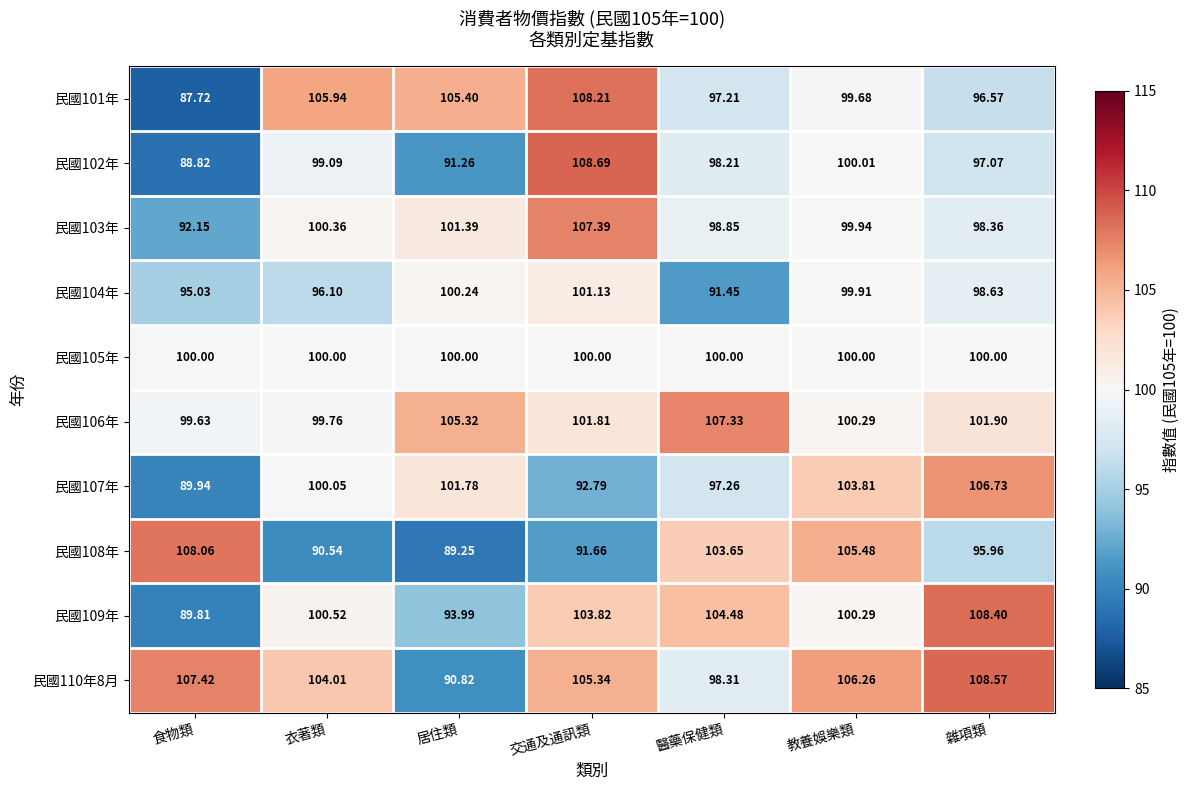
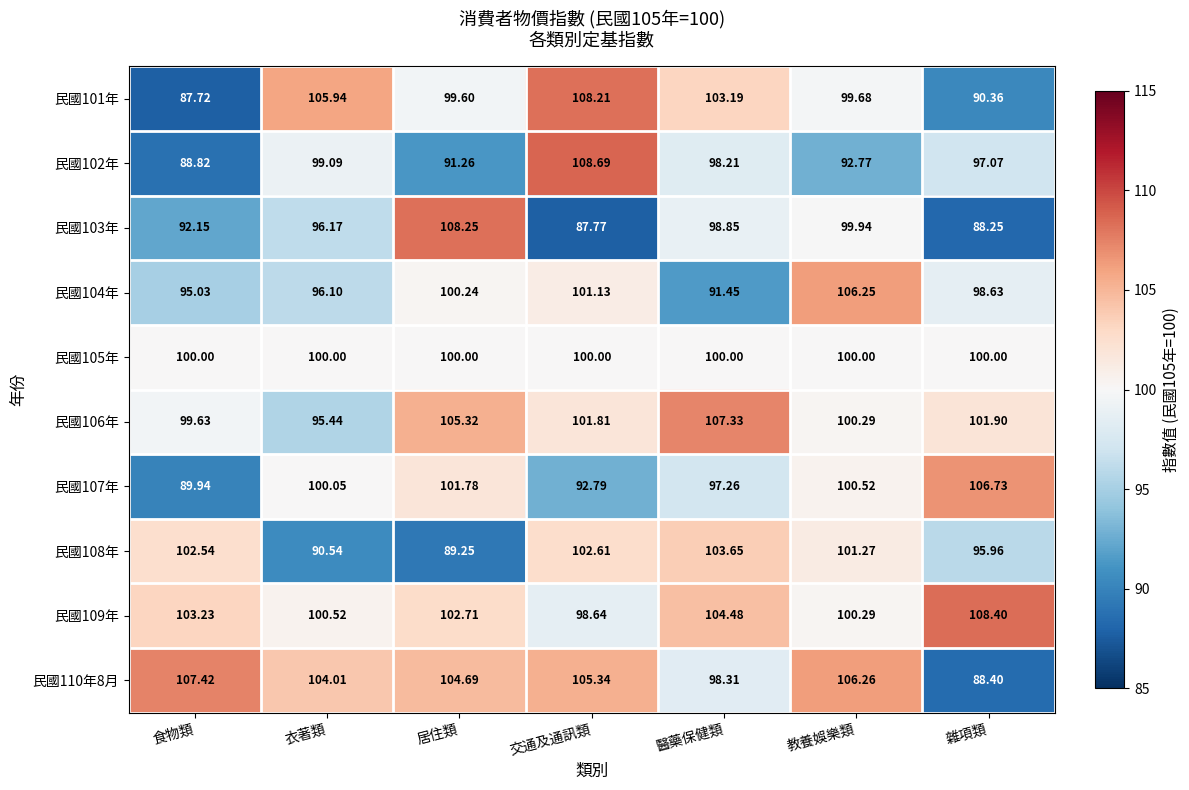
民國101年, 居住類: 105.40 -> 99.60
民國101年, 醫藥保健類: 97.21 -> 103.19
民國101年, 雜項類: 96.57 -> 90.36
民國102年, 教養娛樂類: 100.01 -> 92.77
民國103年, 衣著類: 100.36 -> 96.17
民國103年, 居住類: 101.39 -> 108.25
民國103年, 交通及通訊類: 107.39 -> 87.77
民國103年, 雜項類: 98.36 -> 88.25
民國104年, 教養娛樂類: 99.91 -> 106.25
民國106年, 衣著類: 99.76 -> 95.44
民國107年, 教養娛樂類: 103.81 -> 100.52
民國108年, 食物類: 108.06 -> 102.54
民國108年, 交通及通訊類: 91.66 -> 102.61
民國108年, 教養娛樂類: 105.48 -> 101.27
民國109年, 食物類: 89.81 -> 103.23
民國109年, 居住類: 93.99 -> 102.71
民國109年, 交通及通訊類: 103.82 -> 98.64
民國110年8月, 居住類: 90.82 -> 104.69
民國110年8月, 雜項類: 108.57 -> 88.40
